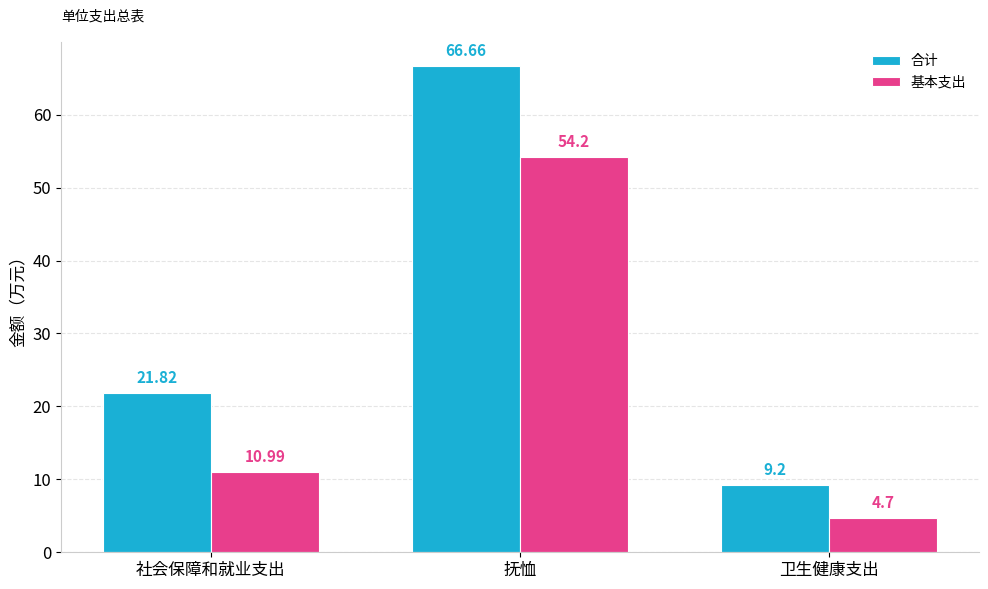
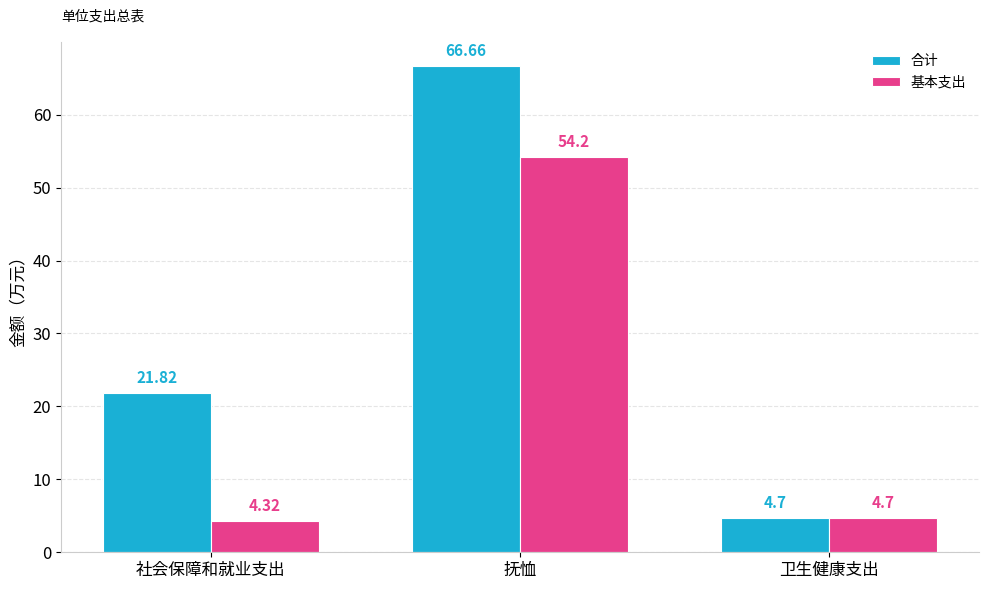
基本支出, 社会保障和就业支出: 10.99 -> 4.32
合计, 卫生健康支出: 9.2 -> 4.7
